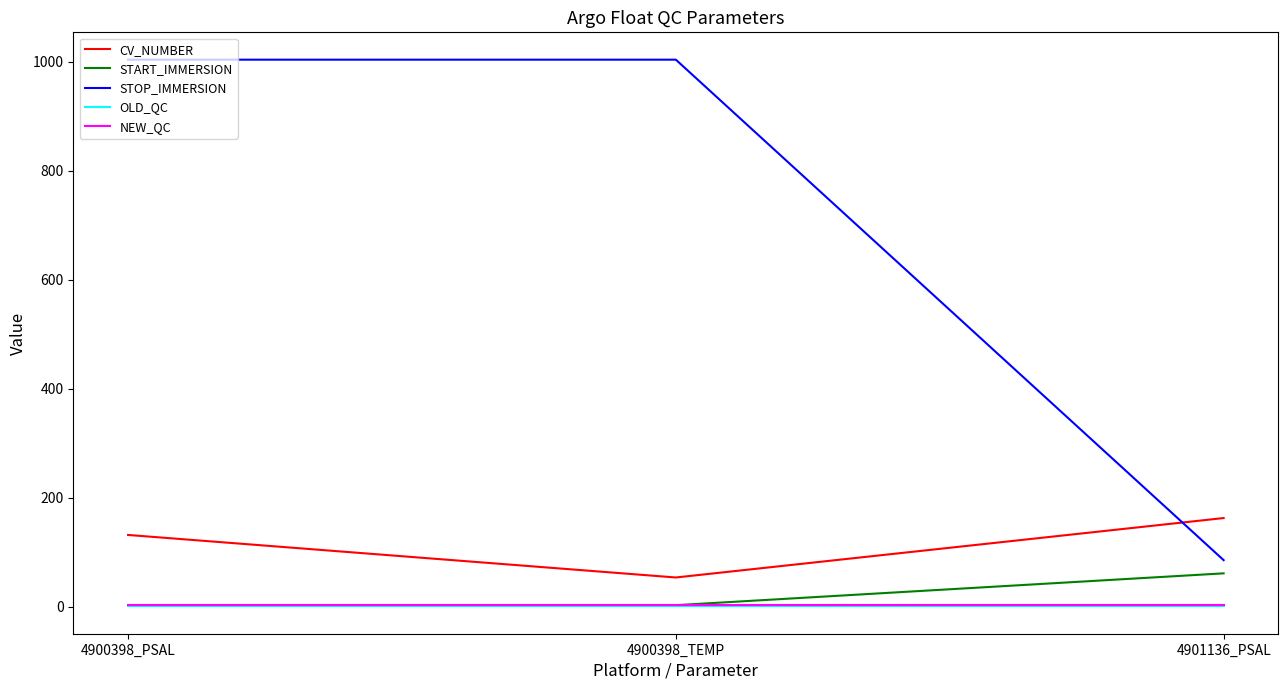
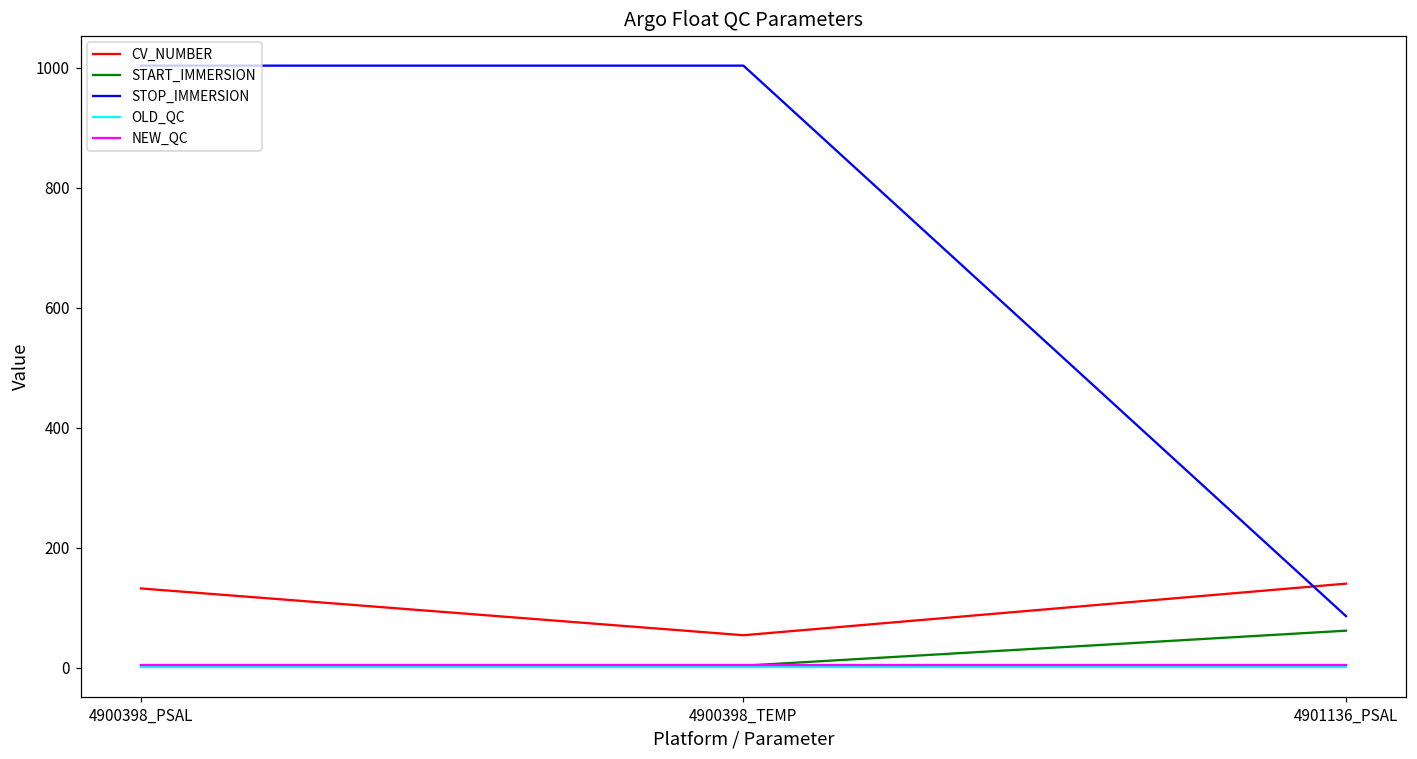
CV_NUMBER, 4901136_PSAL: 160 -> 140
